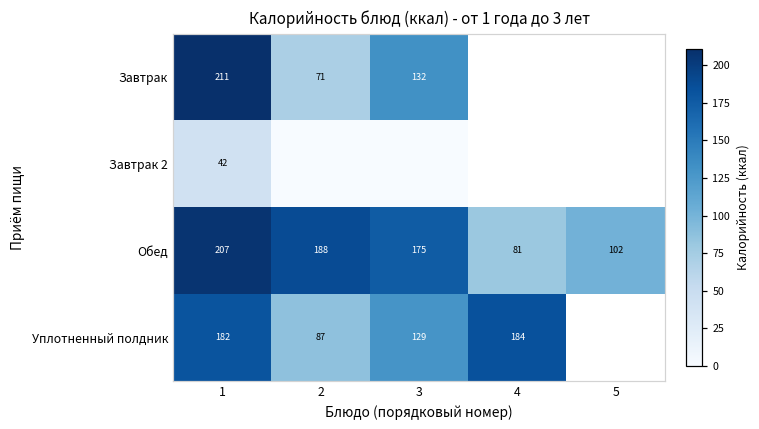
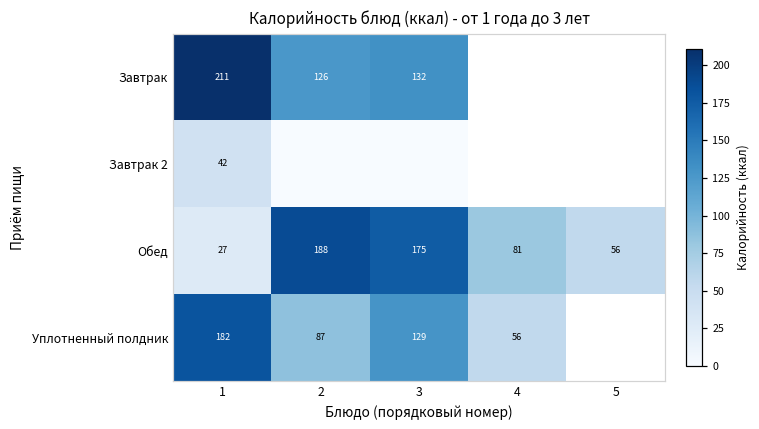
Завтрак, 2: 71 -> 126
Обед, 1: 207 -> 27
Обед, 5: 102 -> 56
Уплотненный полдник, 4: 184 -> 56
